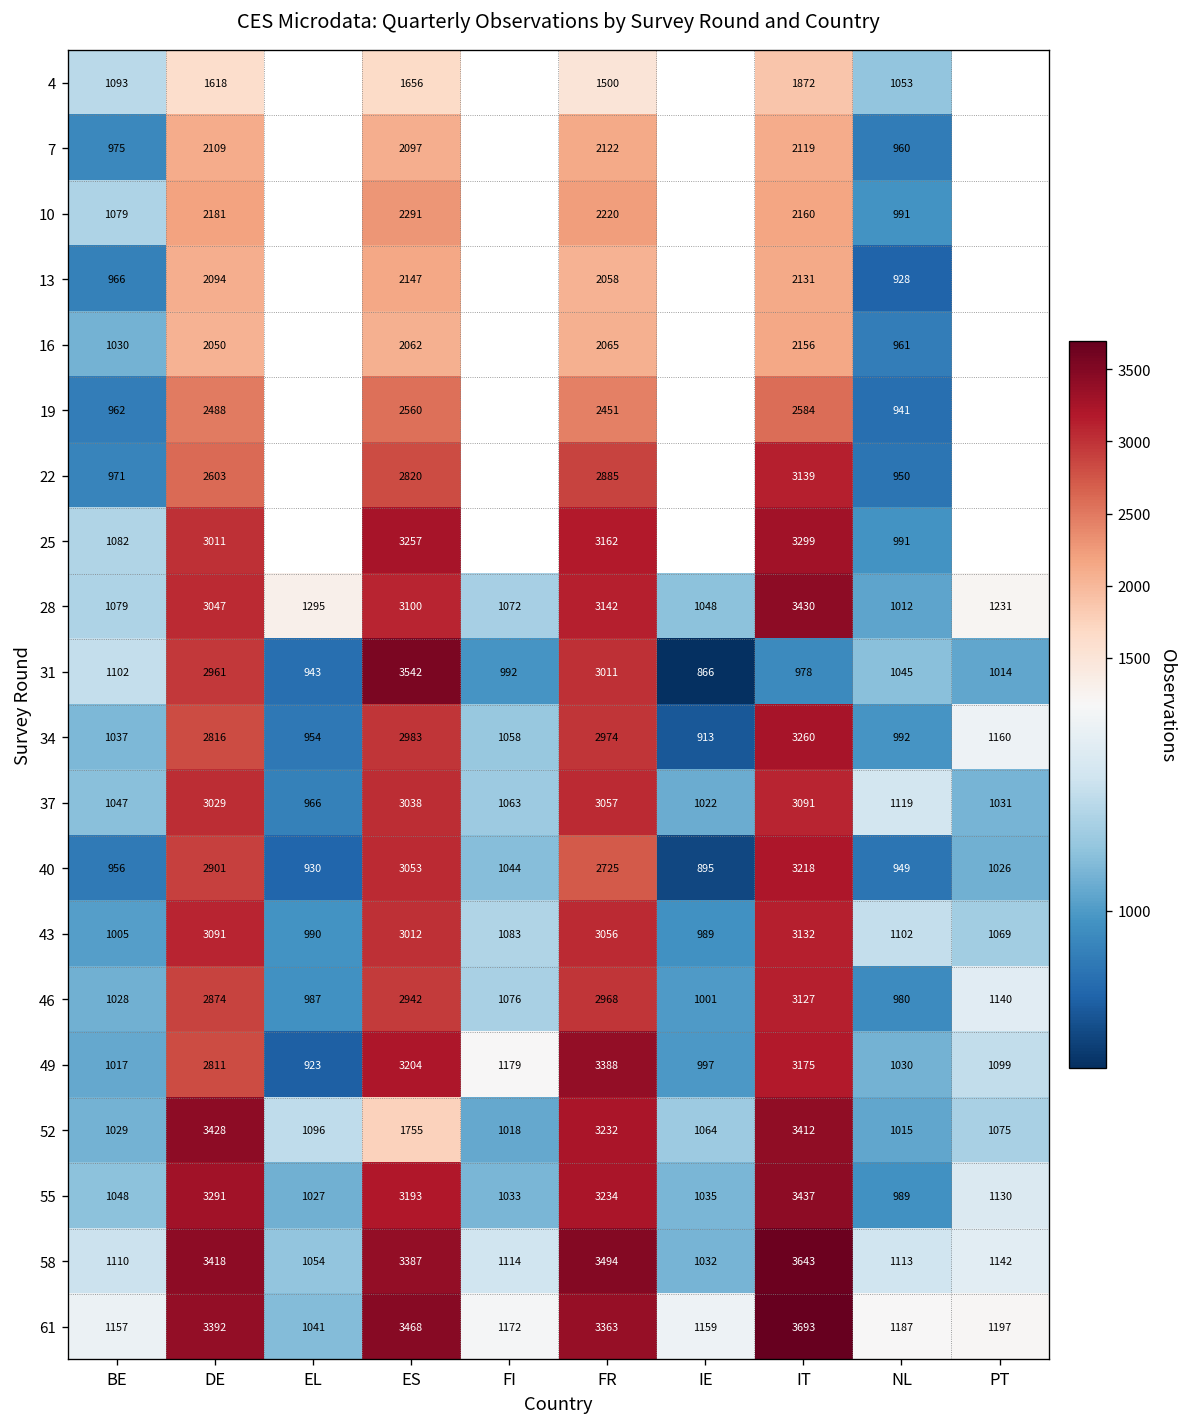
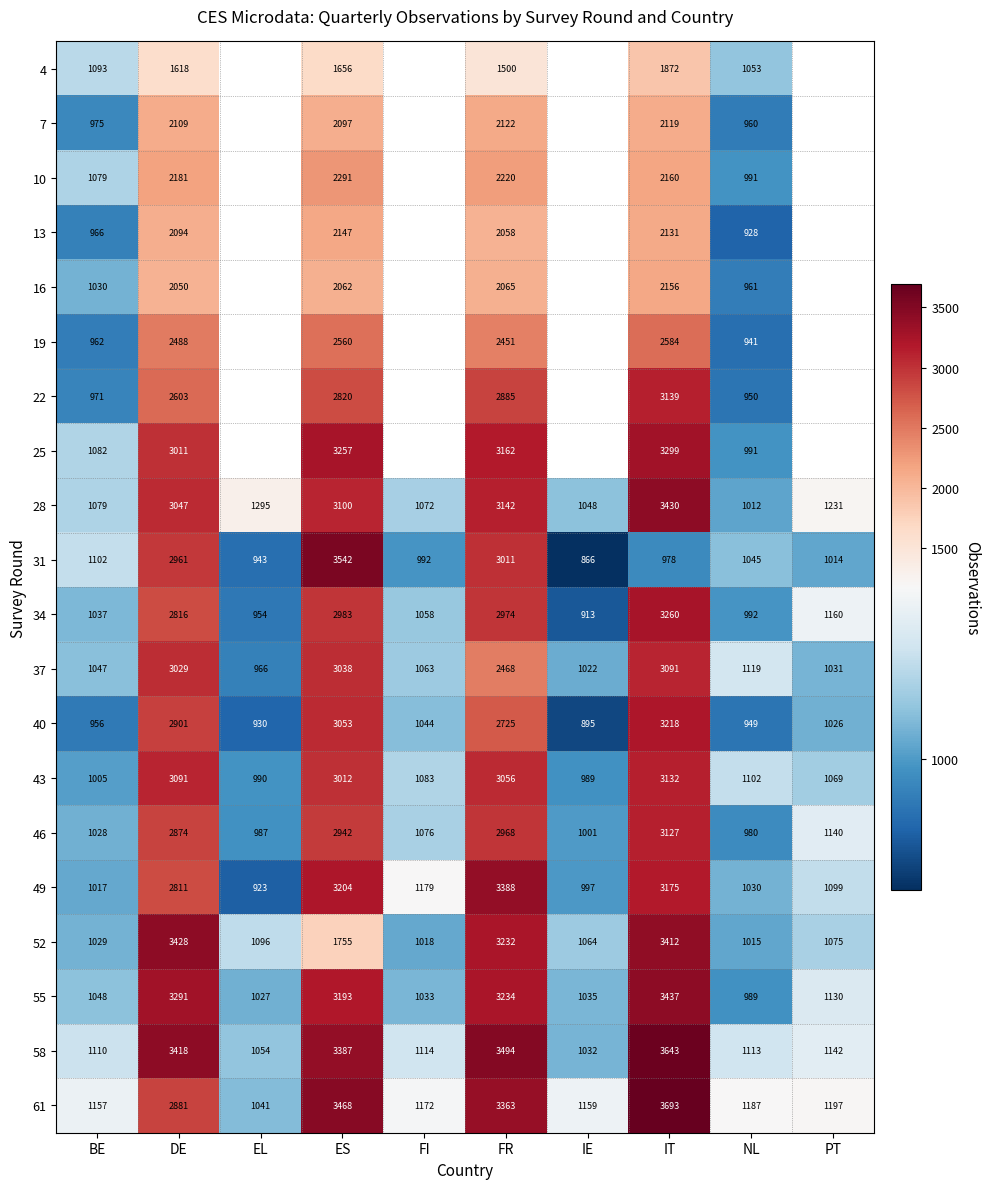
37, FR: 3057 -> 2468
61, DE: 3392 -> 2881
